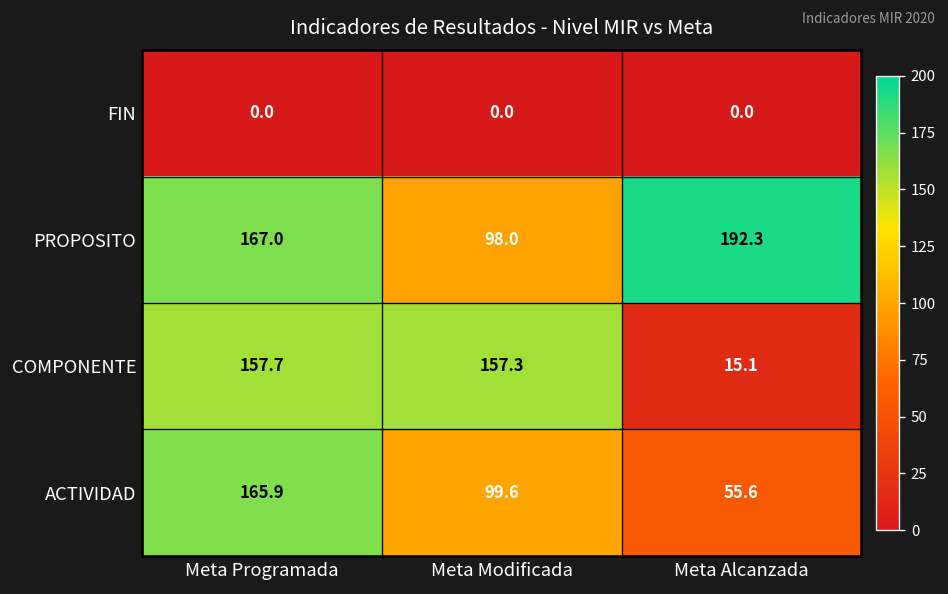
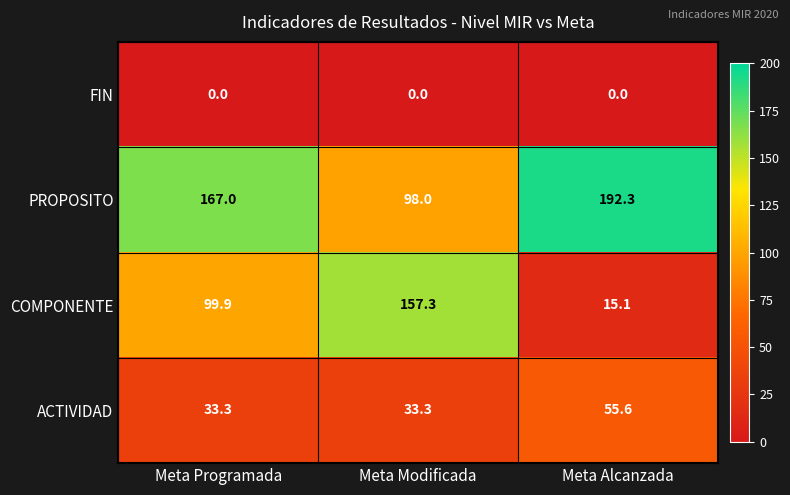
COMPONENTE, Meta Programada: 157.7 -> 99.9
ACTIVIDAD, Meta Programada: 165.9 -> 33.3
ACTIVIDAD, Meta Modificada: 99.6 -> 33.3
